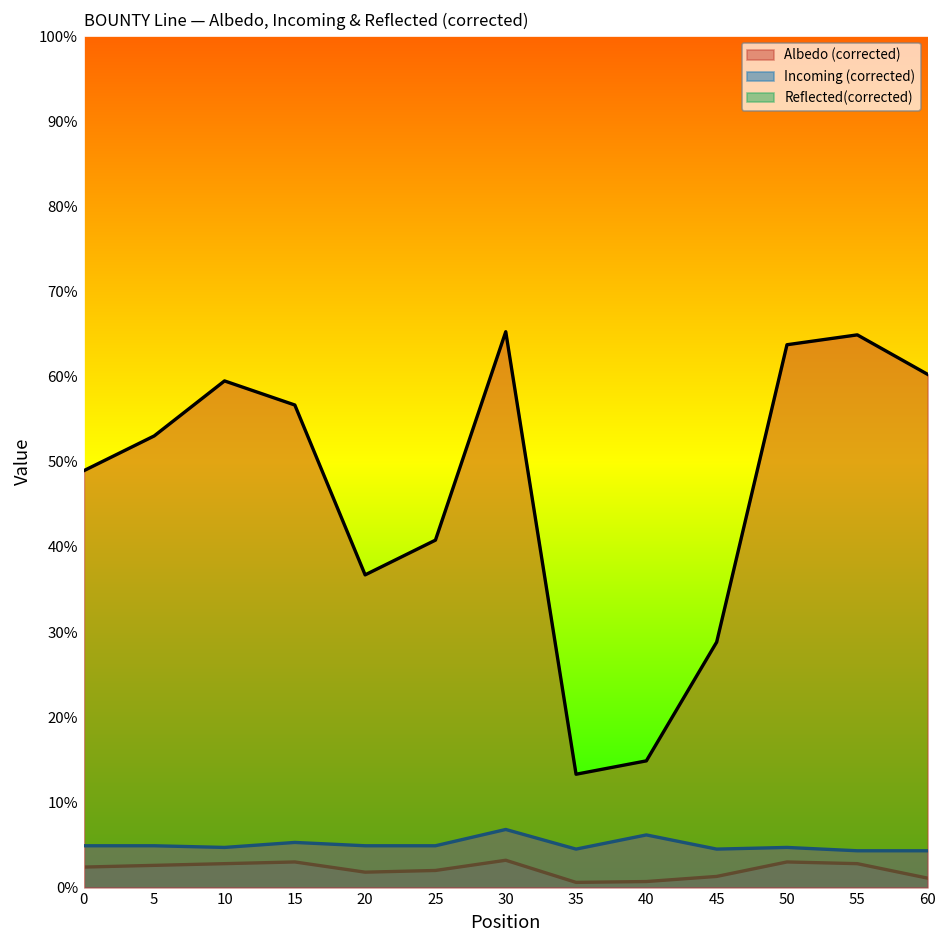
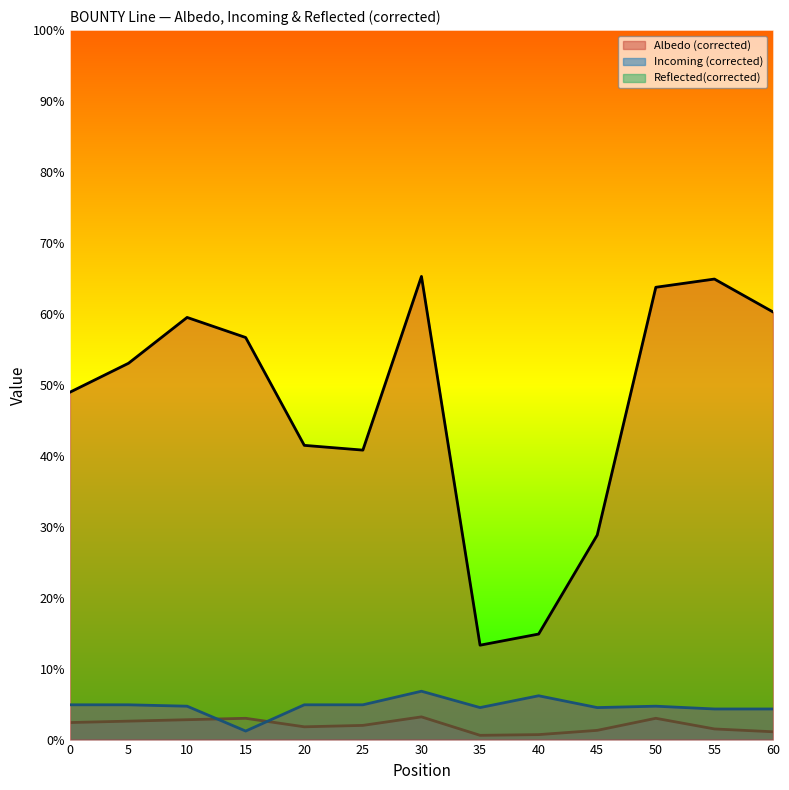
Incoming (corrected), 15: 5% -> 1%
Albedo (corrected), 20: 37% -> 41%
Reflected(corrected), 55: 3% -> 2%
